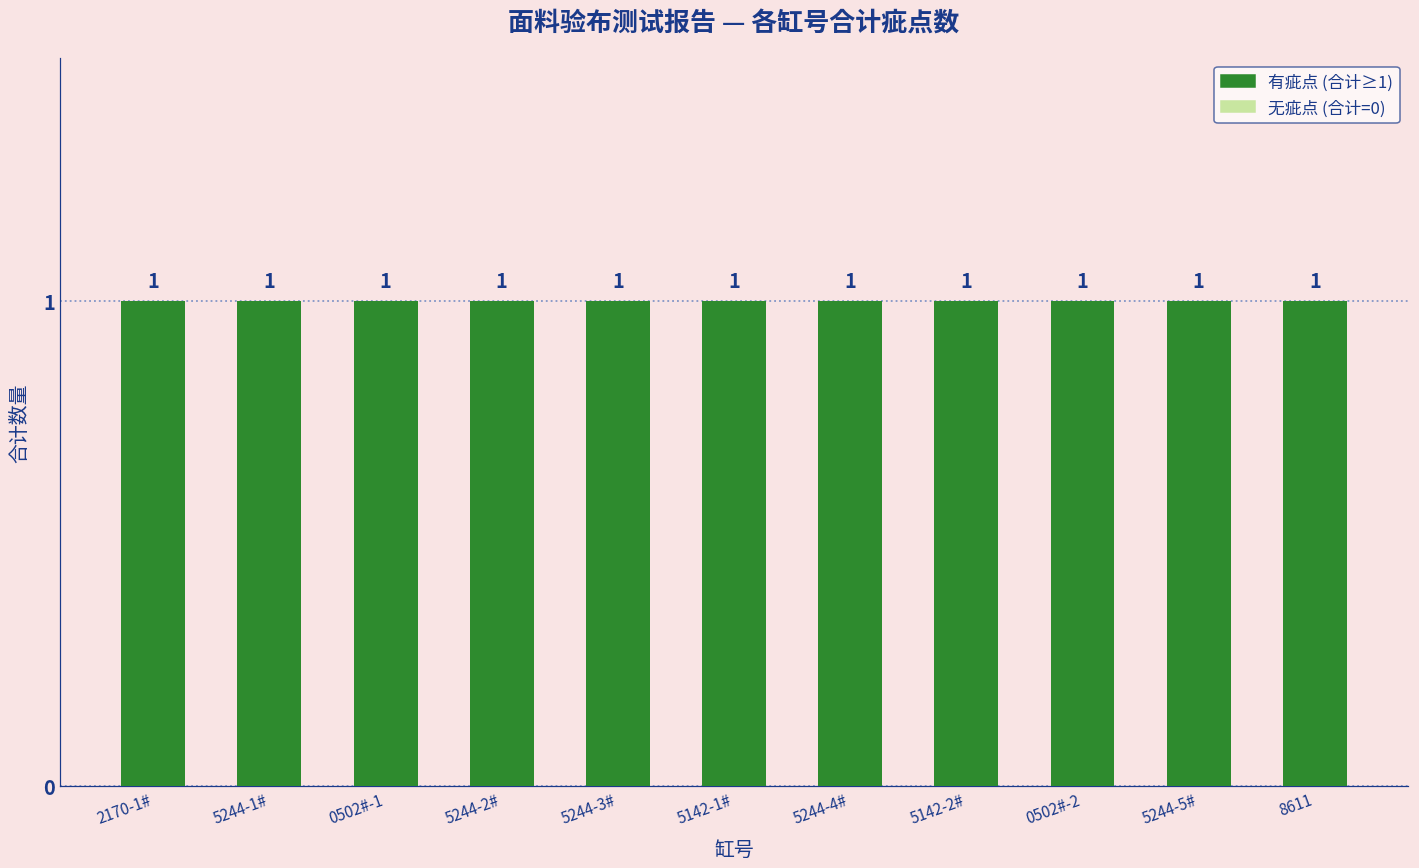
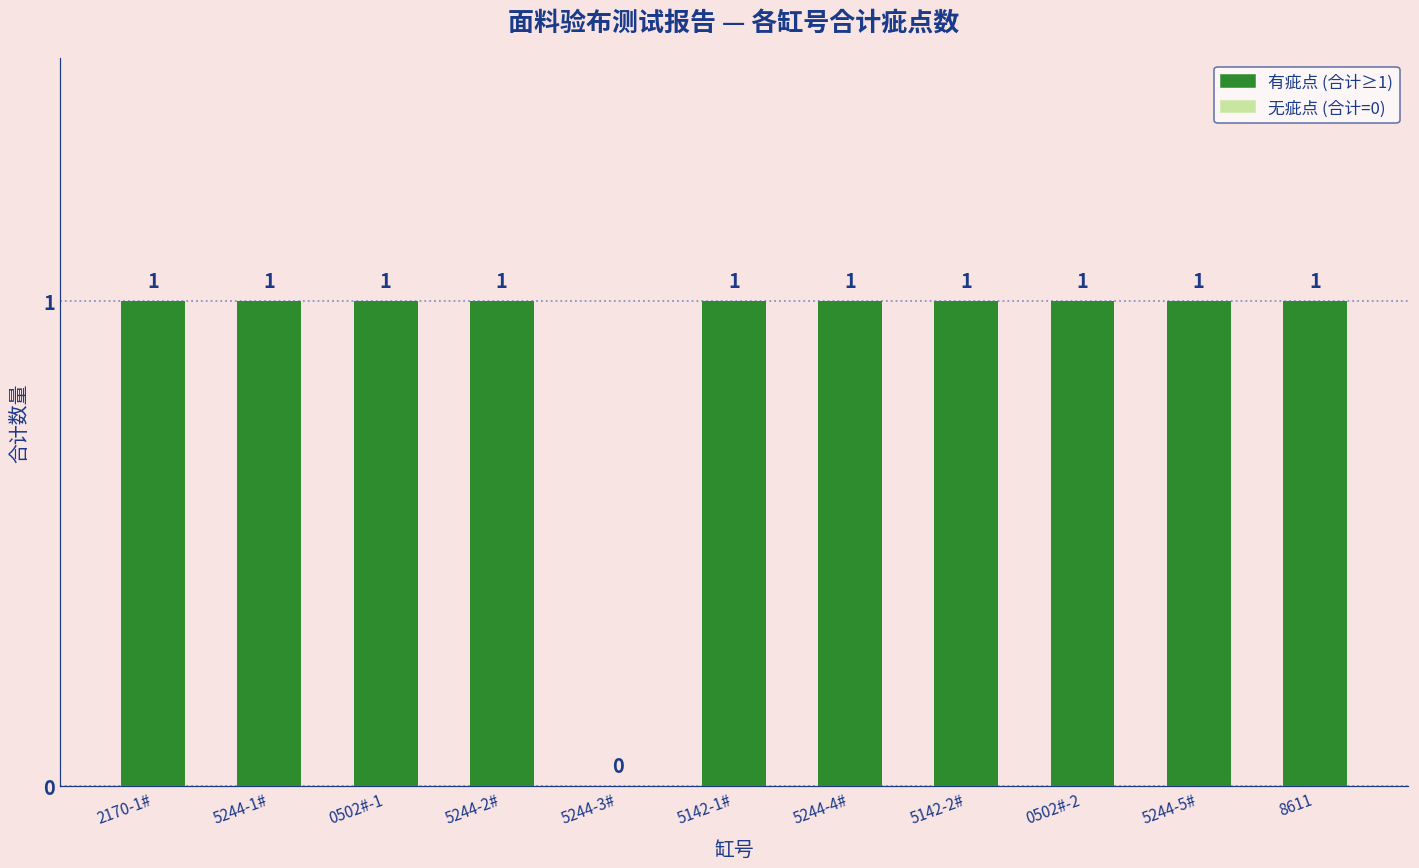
5244-3#: 1 -> 0
